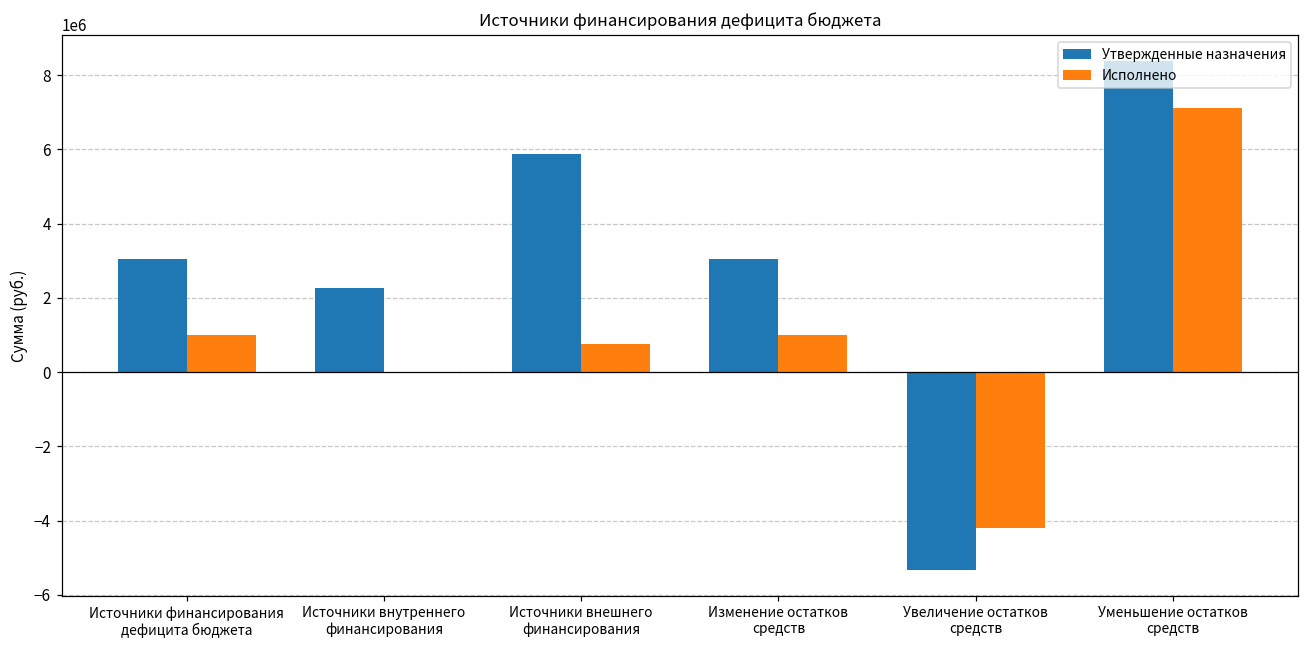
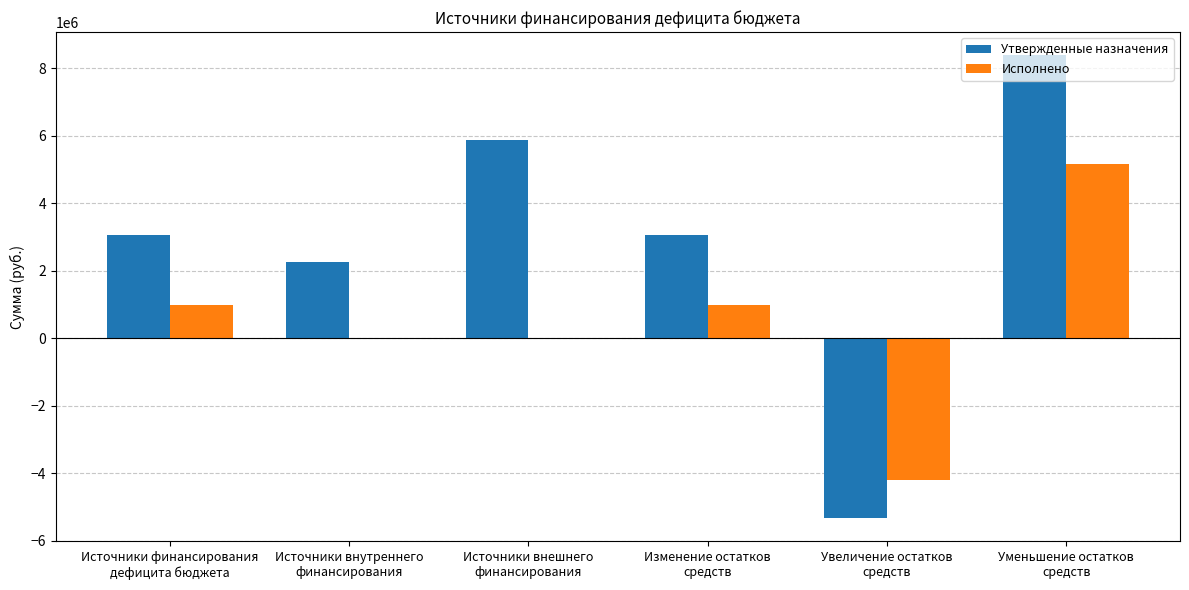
Исполнено, Источники внешнего финансирования: 800000 -> 0
Исполнено, Уменьшение остатков средств: 7100000 -> 5200000
